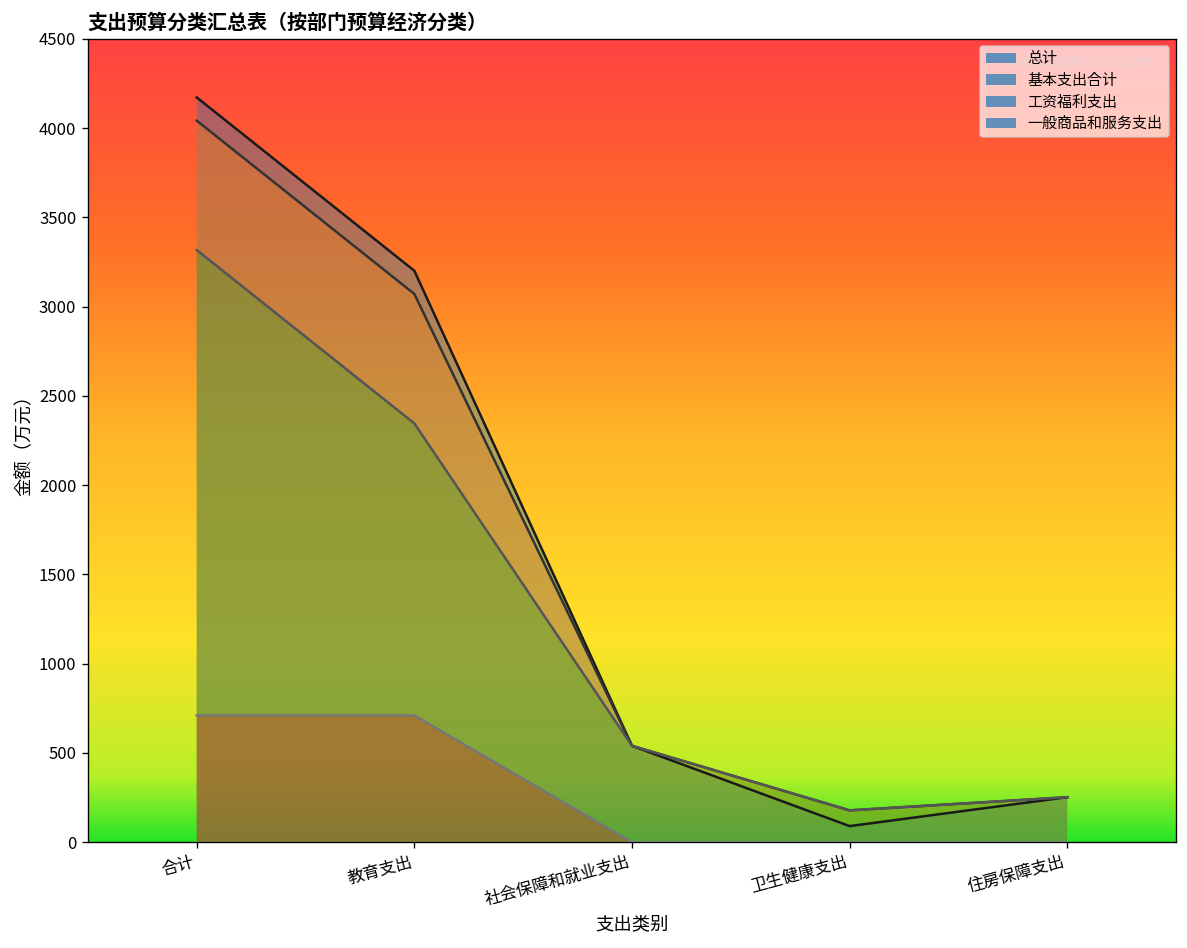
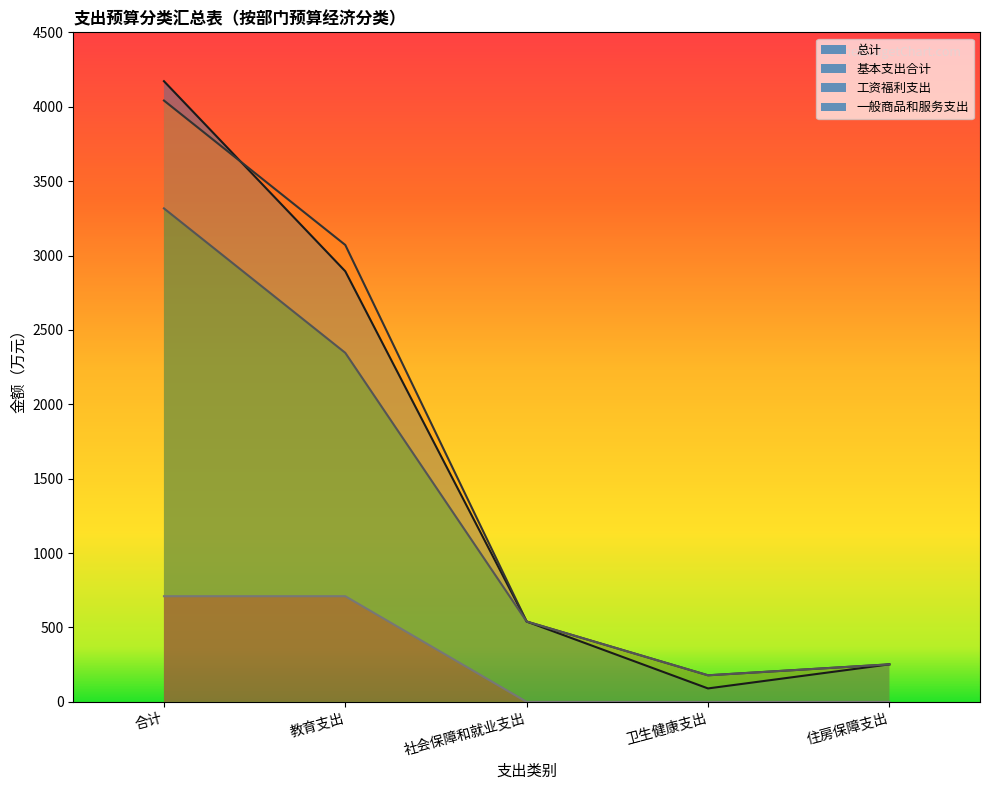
总计, 教育支出: 3200 -> 2890
